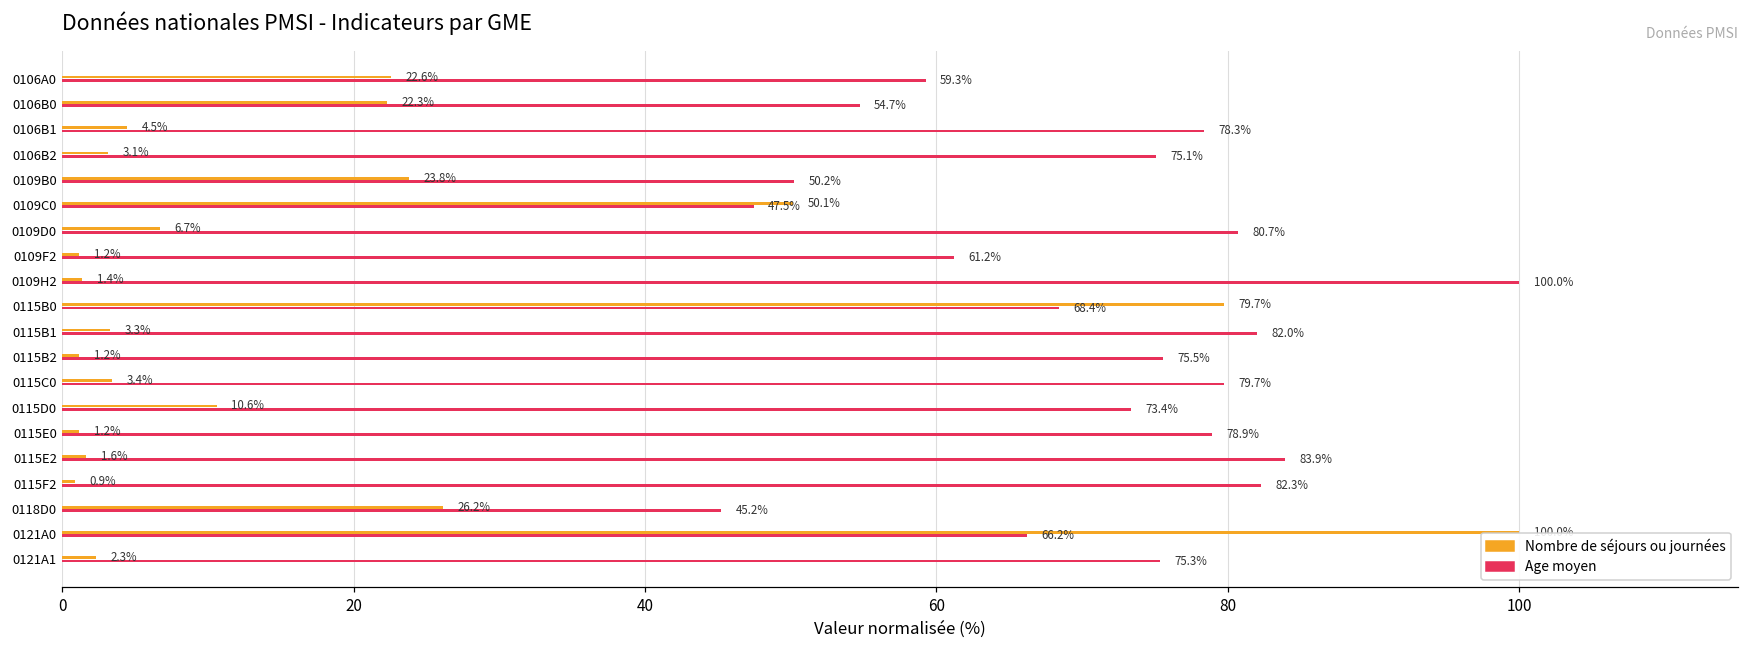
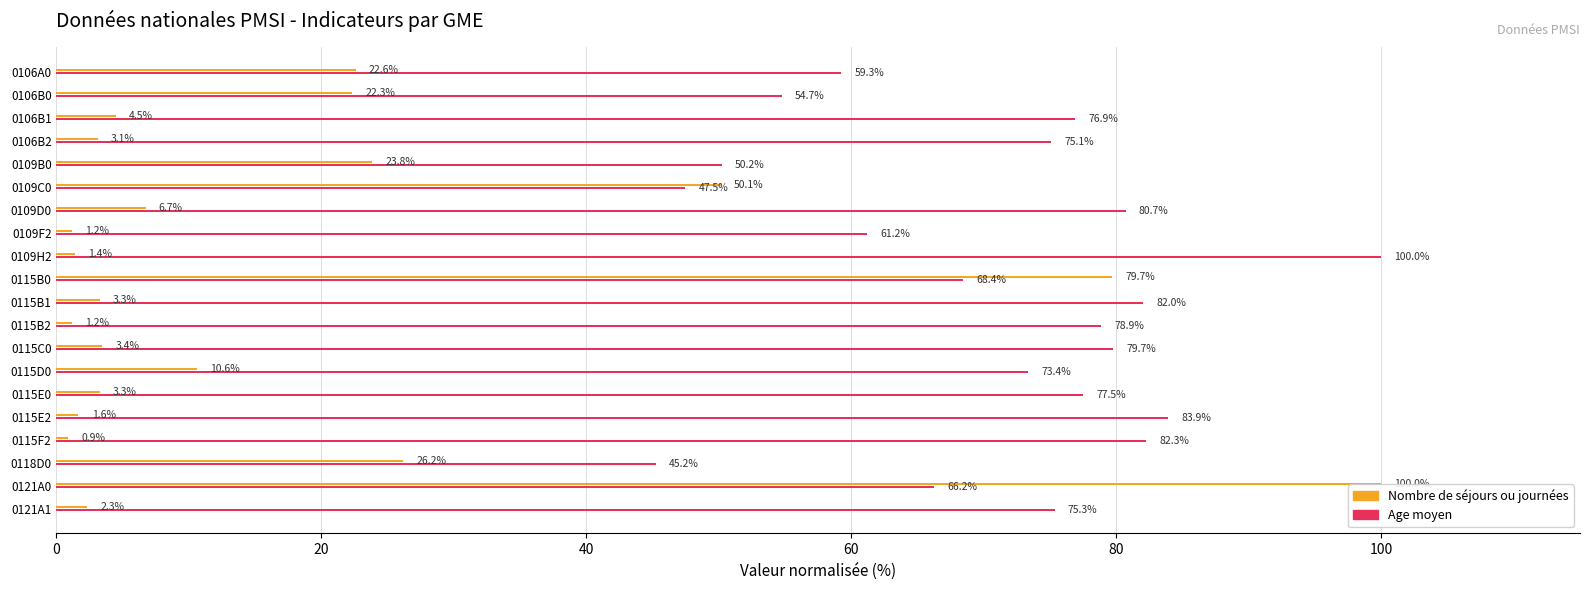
Age moyen, 0106B1: 78.3% -> 76.9%
Age moyen, 0115B2: 75.5% -> 78.9%
Nombre de séjours ou journées, 0115E0: 1.2% -> 3.3%
Age moyen, 0115E0: 78.9% -> 77.5%
